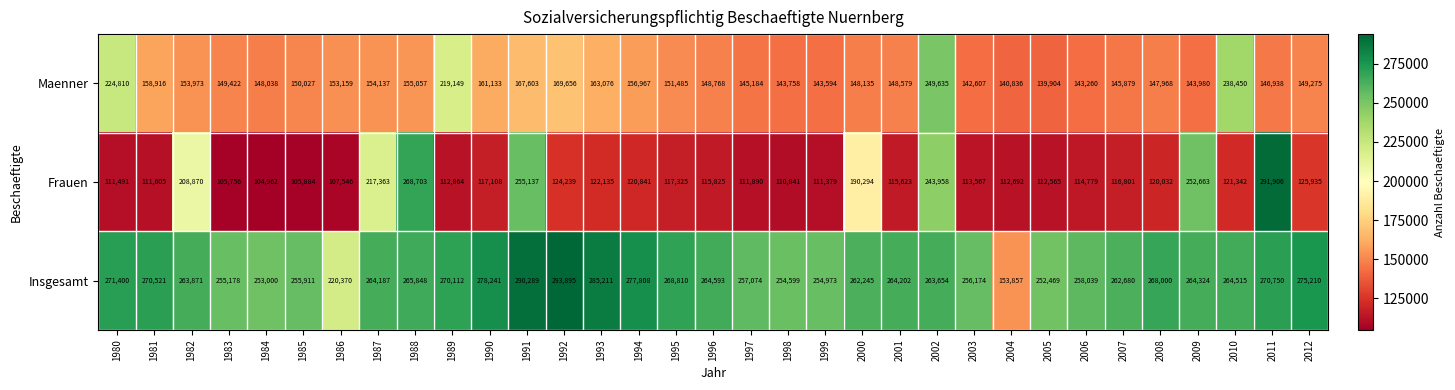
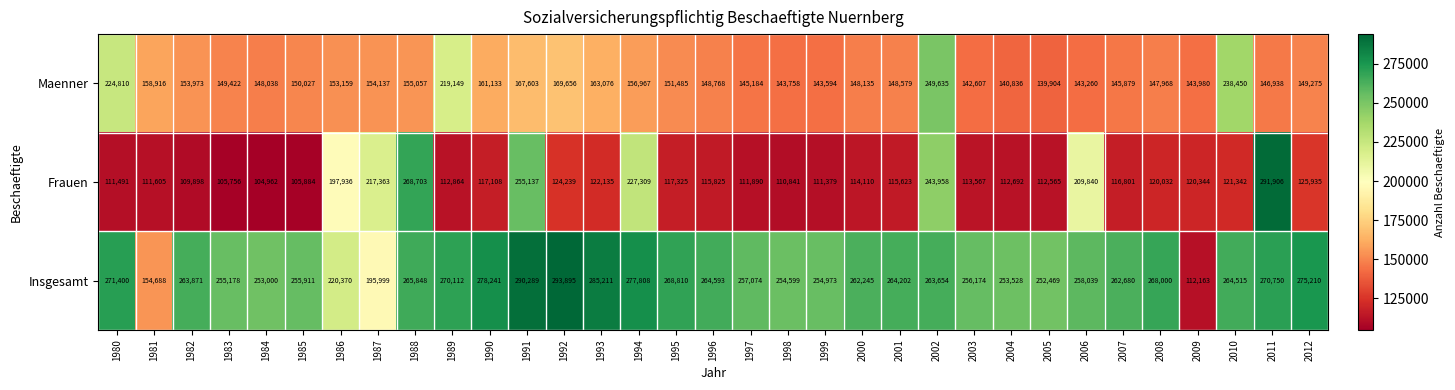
Frauen, 1982: 208,870 -> 109,898
Frauen, 1986: 107,546 -> 197,936
Frauen, 1994: 120,841 -> 227,309
Frauen, 2000: 190,294 -> 114,110
Frauen, 2006: 114,779 -> 209,840
Frauen, 2009: 252,663 -> 120,344
Insgesamt, 1981: 270,521 -> 154,688
Insgesamt, 1987: 264,187 -> 195,999
Insgesamt, 2004: 153,857 -> 253,528
Insgesamt, 2009: 264,324 -> 112,163
